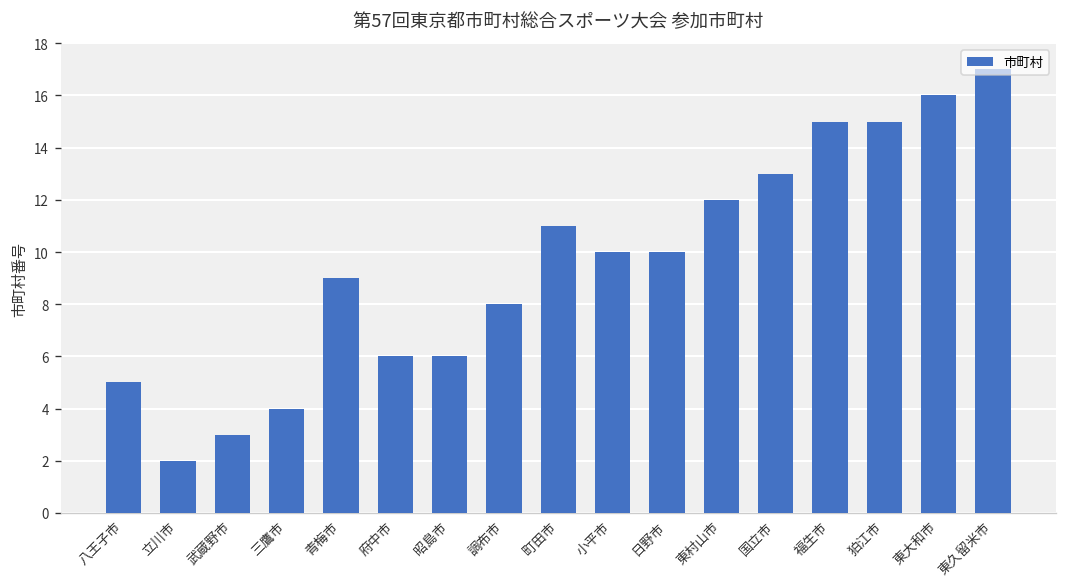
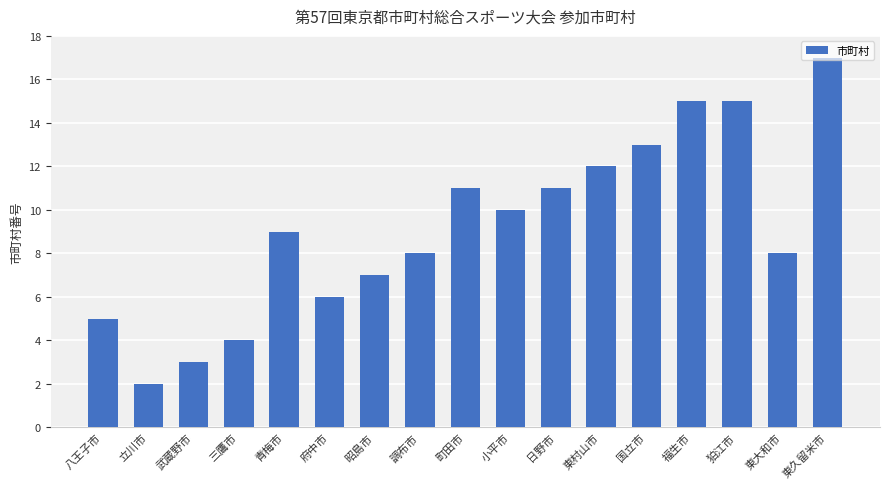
昭島市: 6 -> 7
日野市: 10 -> 11
東大和市: 16 -> 8
